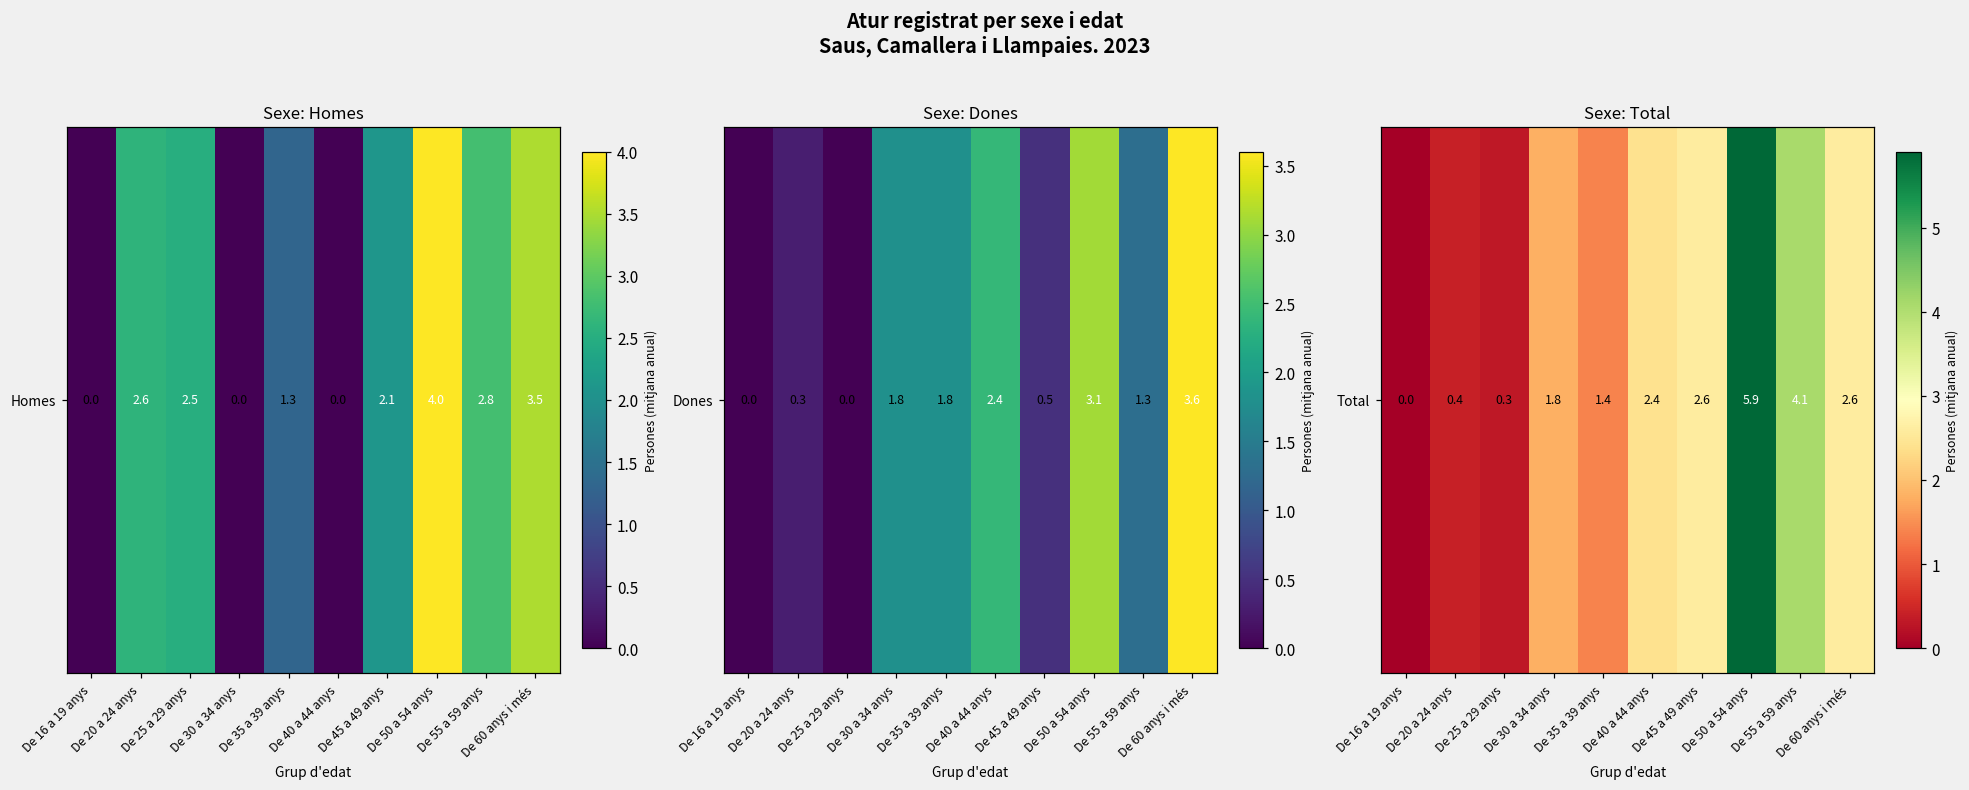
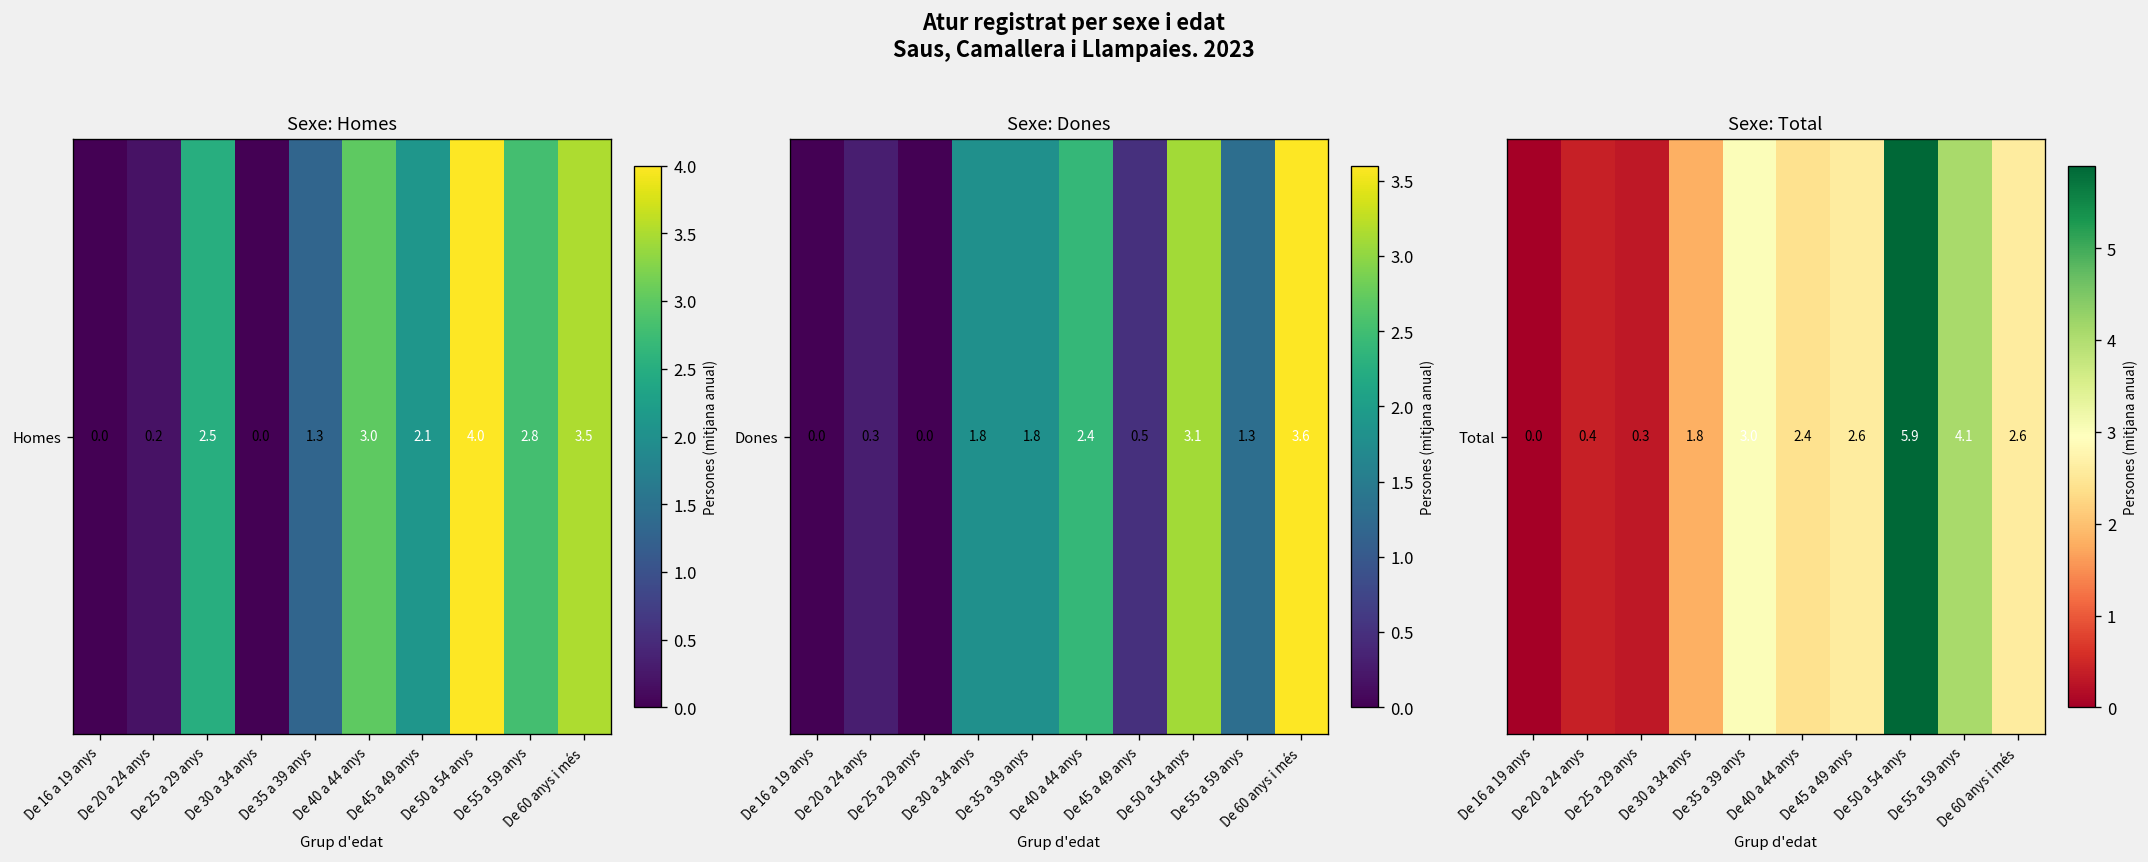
Sexe: Homes, Homes, De 20 a 24 anys: 2.6 -> 0.2
Sexe: Homes, Homes, De 40 a 44 anys: 0.0 -> 3.0
Sexe: Total, Total, De 35 a 39 anys: 1.4 -> 3.0
